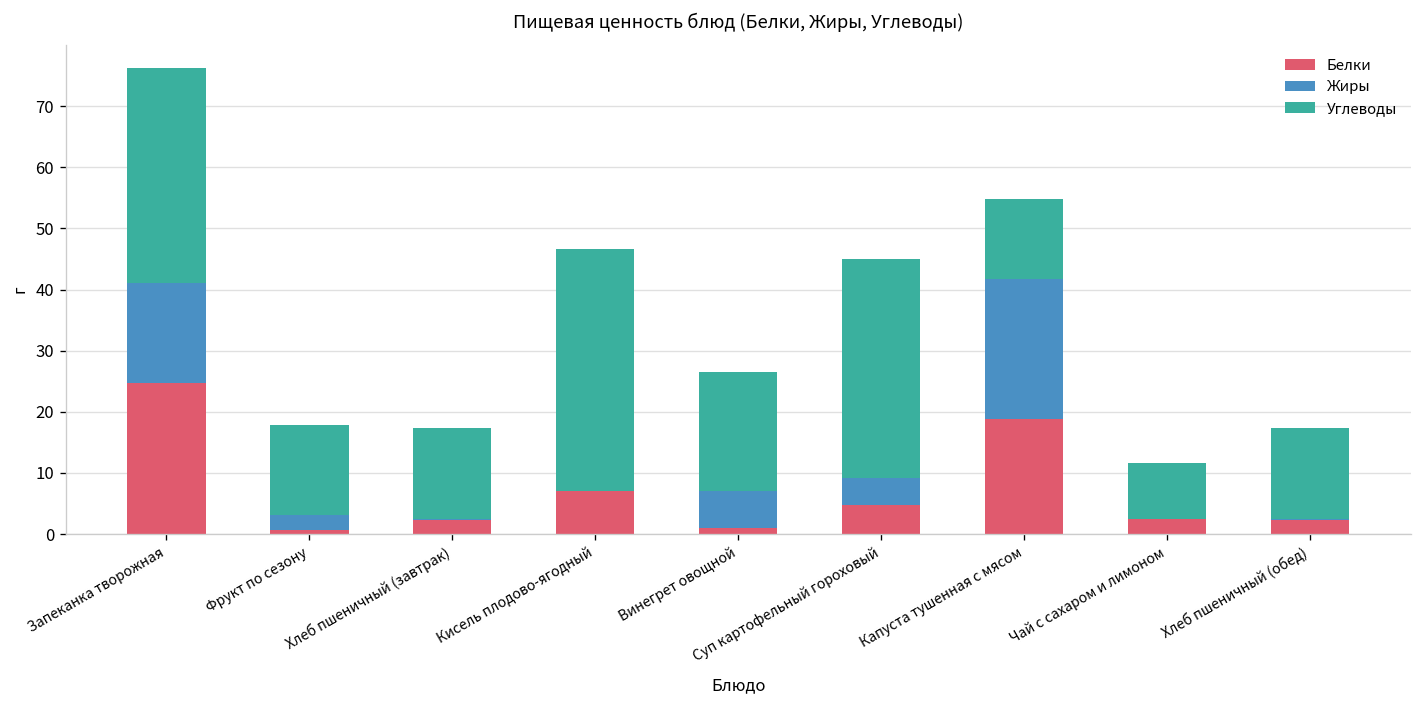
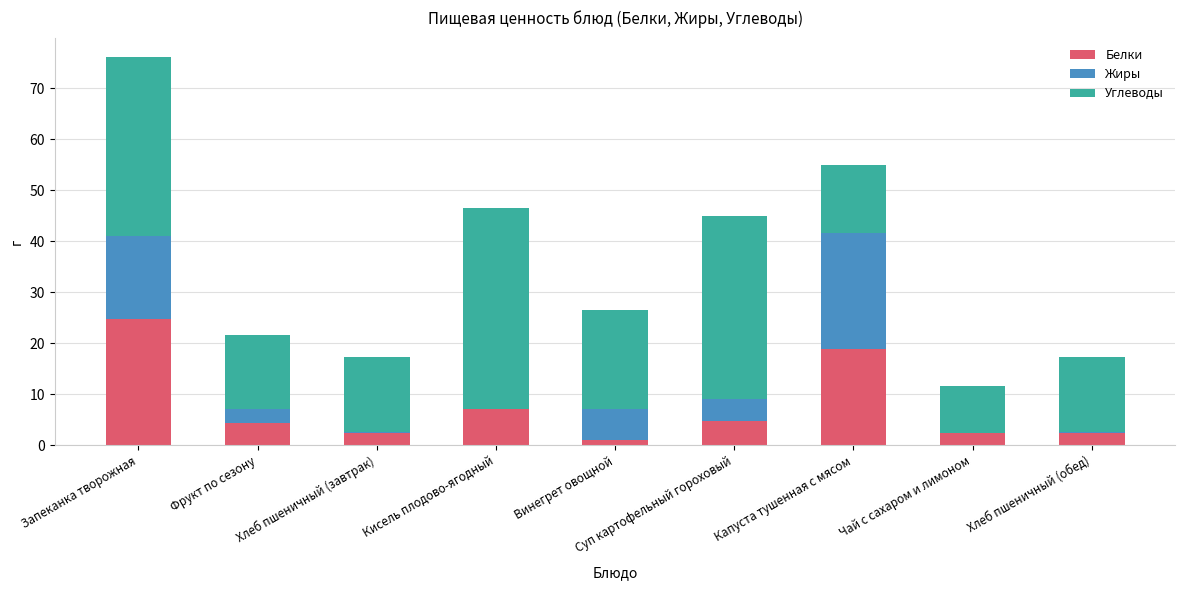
Белки, Фрукт по сезону: 1 -> 4
